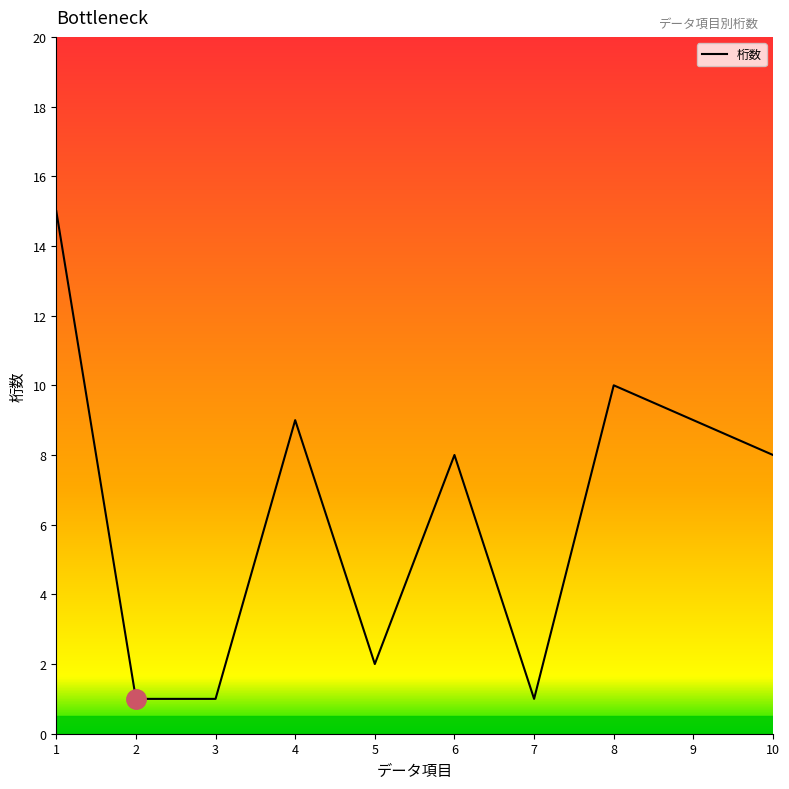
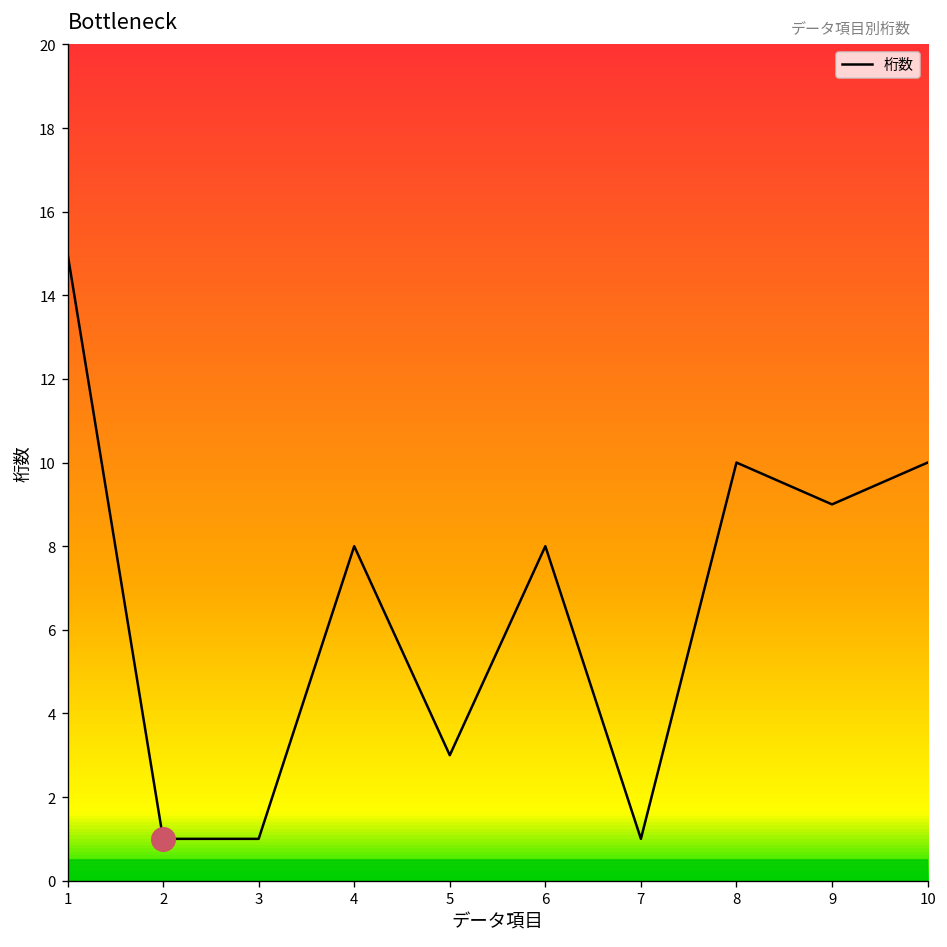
桁数, 4: 9 -> 8
桁数, 5: 2 -> 3
桁数, 10: 8 -> 10
